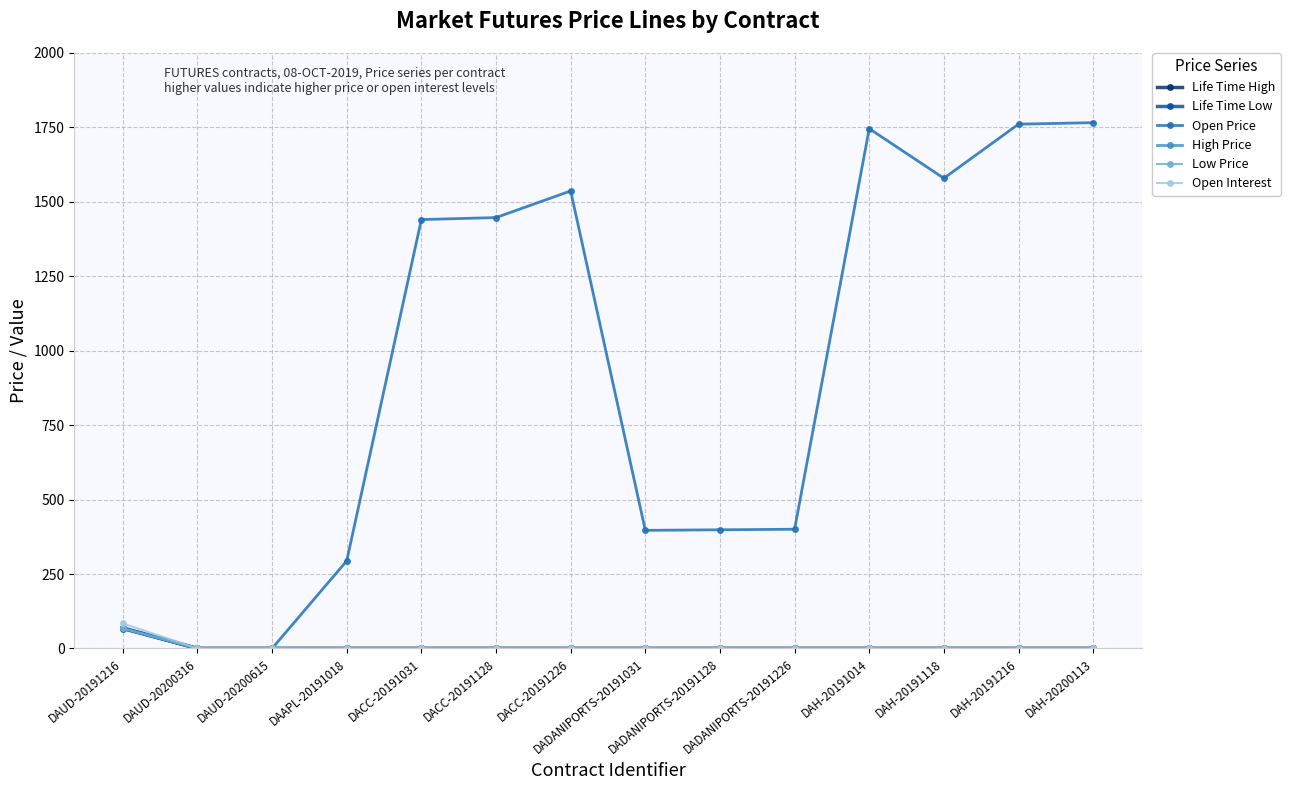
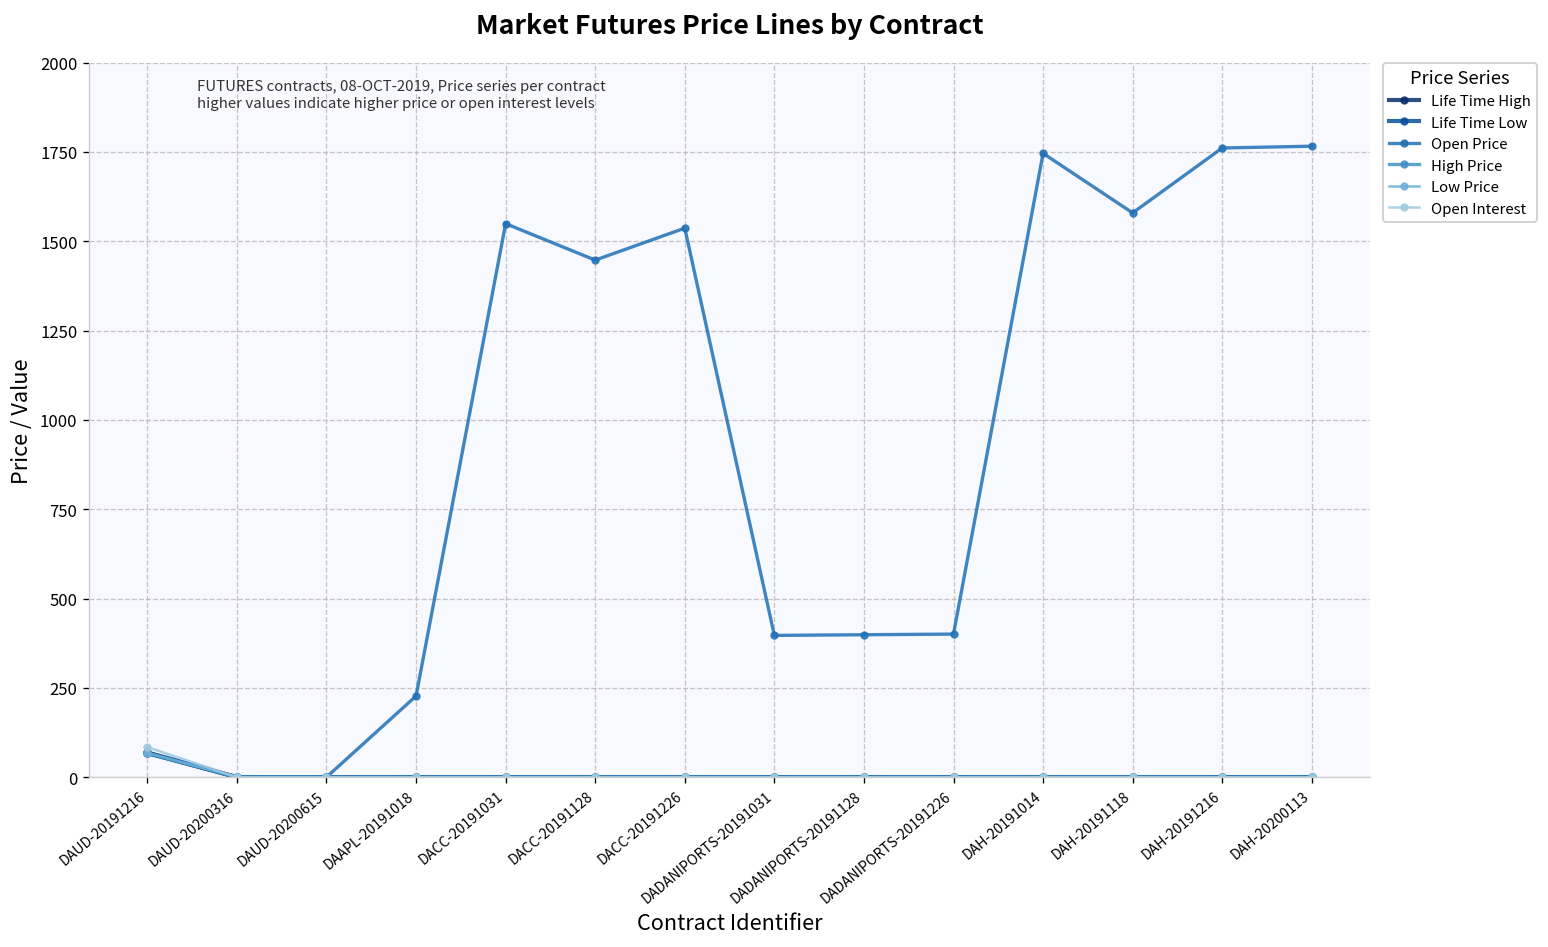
Open Price, DAAPL-20191018: 290 -> 230
Open Price, DACC-20191031: 1440 -> 1550
